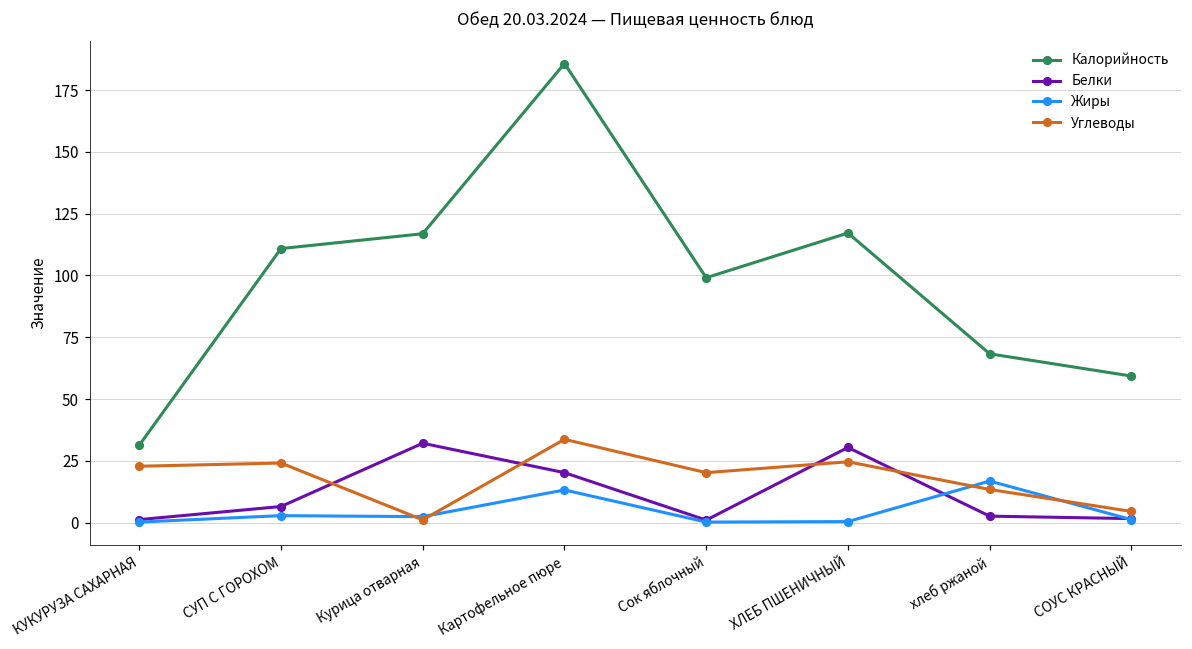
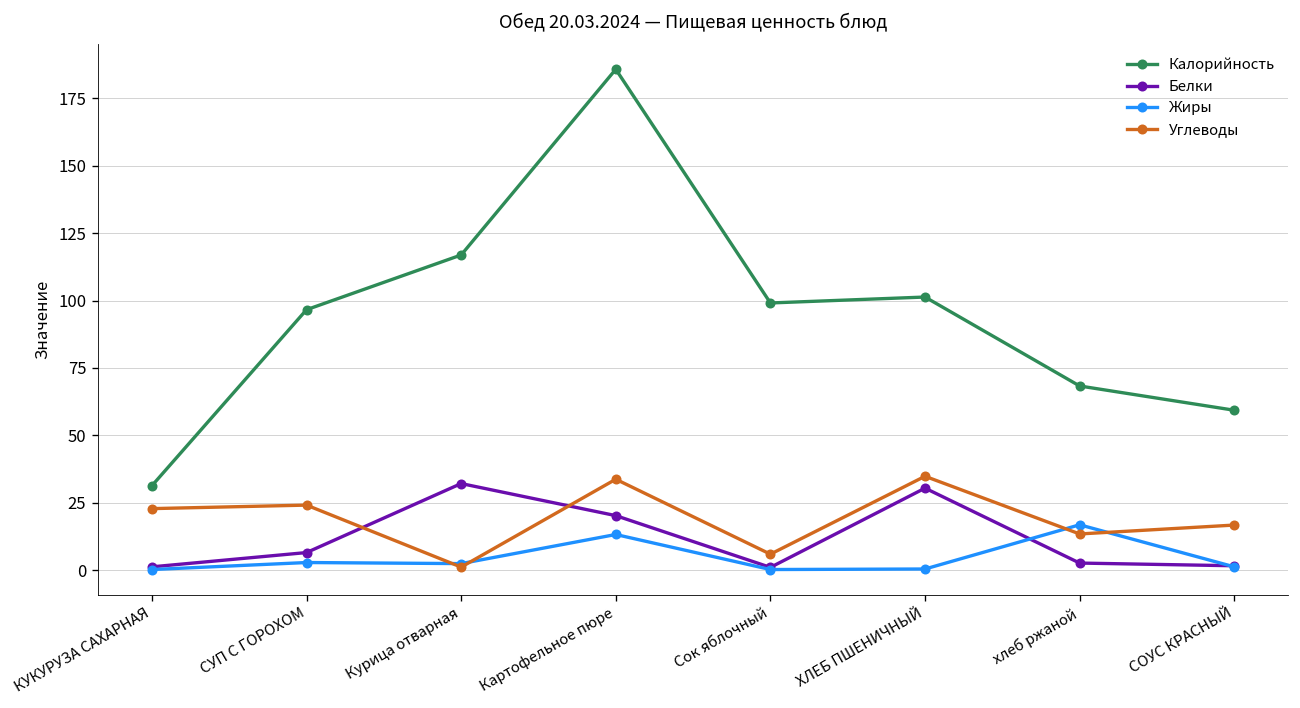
Калорийность, СУП С ГОРОХОМ: 111 -> 97
Углеводы, Сок яблочный: 20 -> 6
Калорийность, ХЛЕБ ПШЕНИЧНЫЙ: 117 -> 101
Углеводы, ХЛЕБ ПШЕНИЧНЫЙ: 25 -> 35
Углеводы, СОУС КРАСНЫЙ: 5 -> 17
